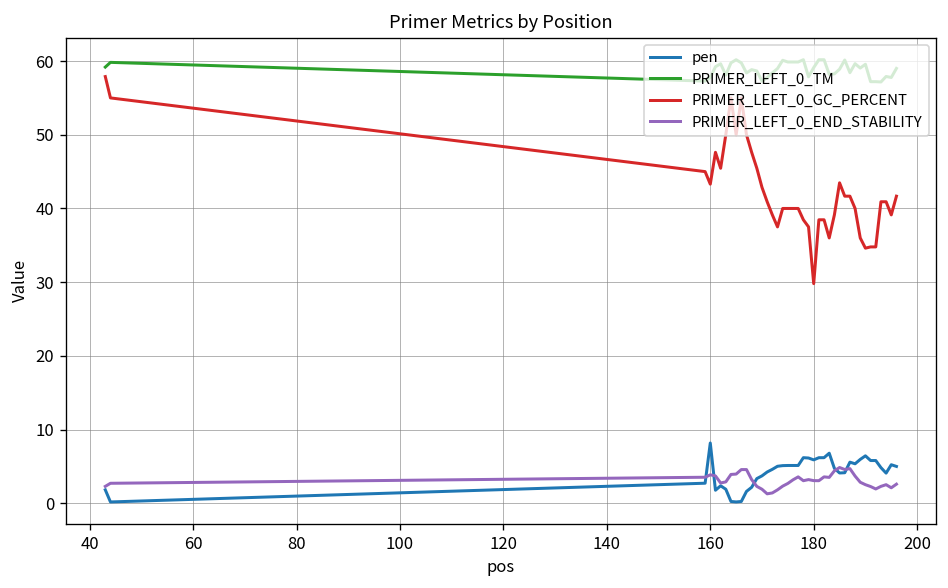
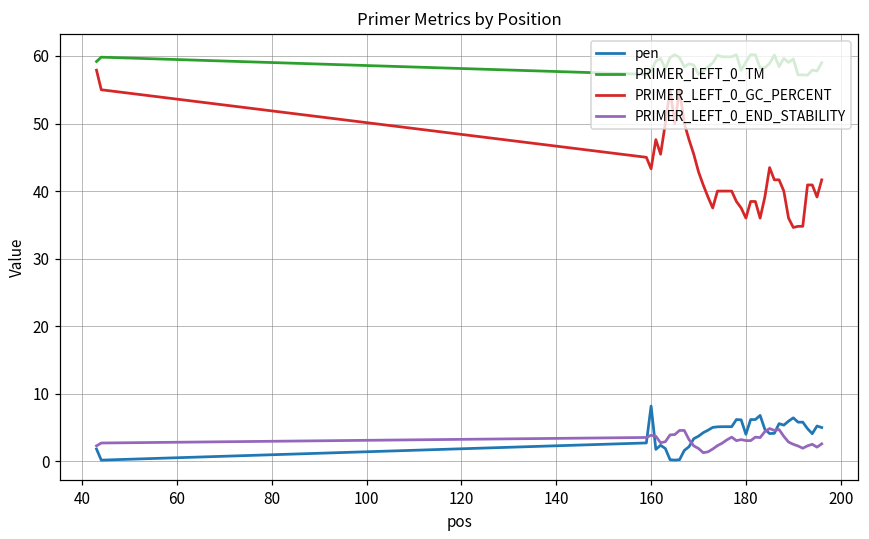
pen, 180: 6 -> 4
PRIMER_LEFT_0_GC_PERCENT, 180: 30 -> 36
